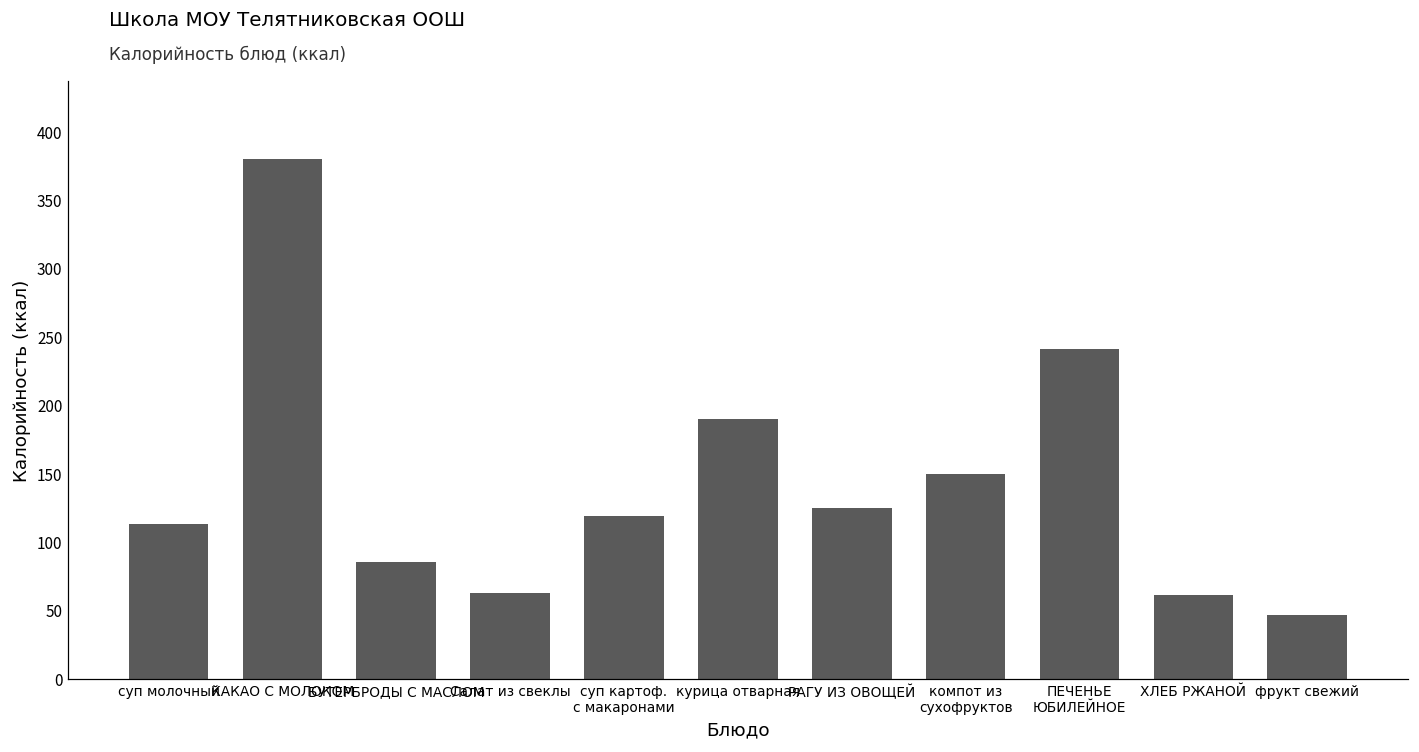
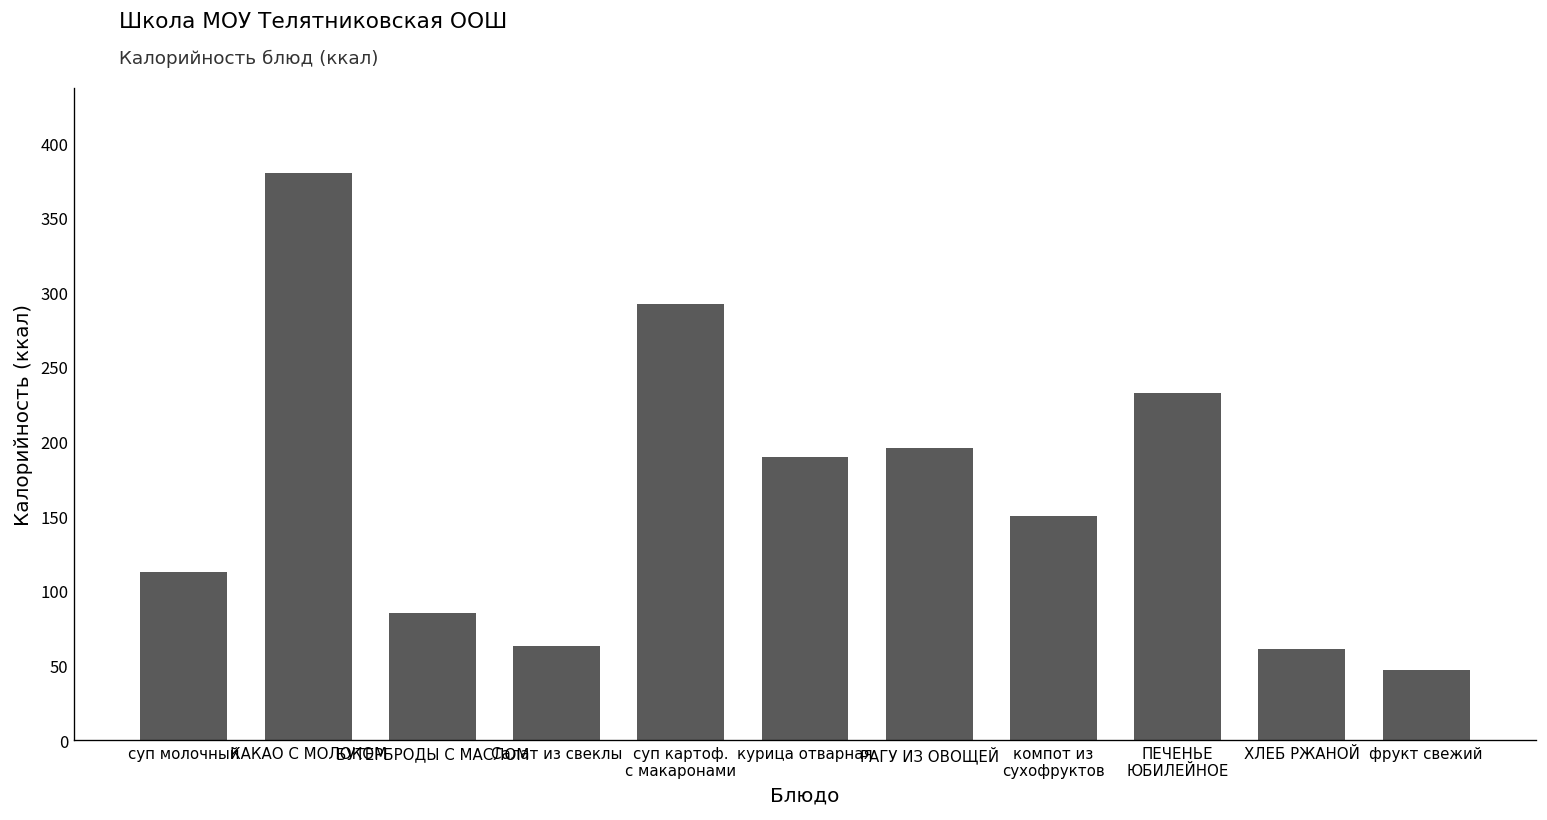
суп картоф. с макаронами: 119 -> 292
РАГУ ИЗ ОВОЩЕЙ: 125 -> 196
ПЕЧЕНЬЕ ЮБИЛЕЙНОЕ: 241 -> 233
